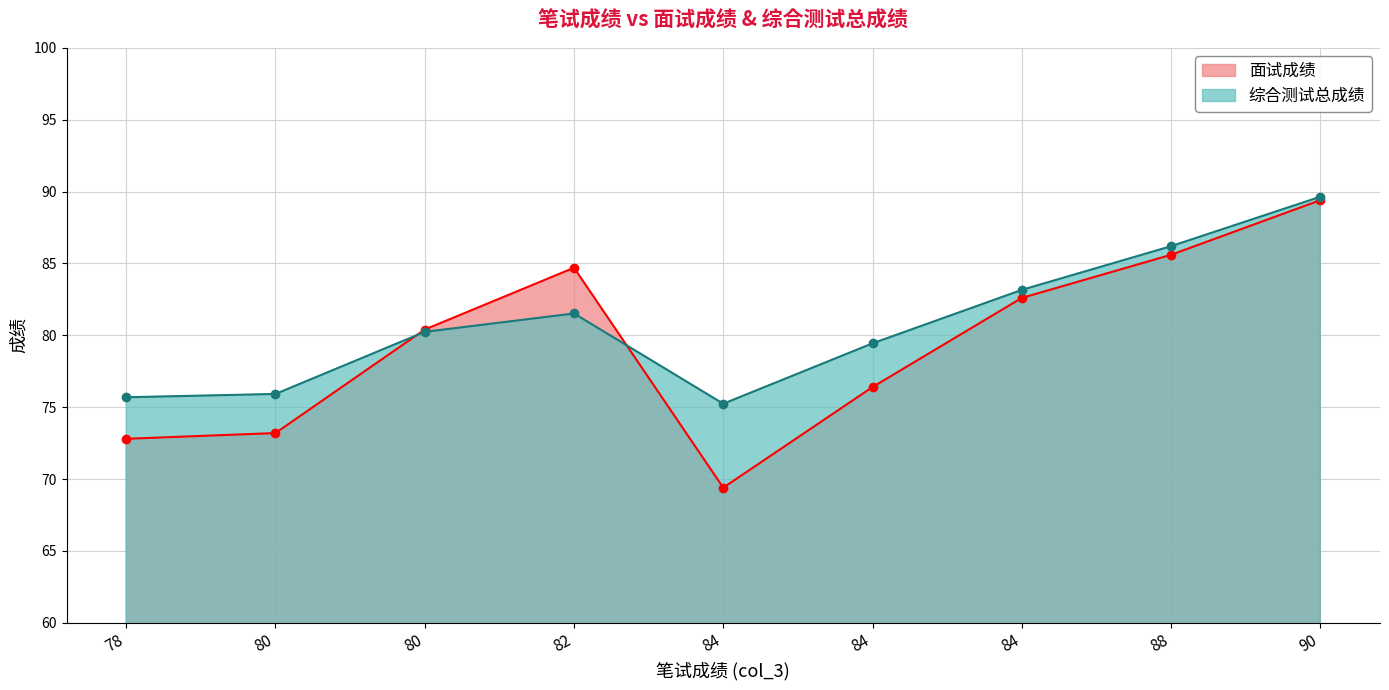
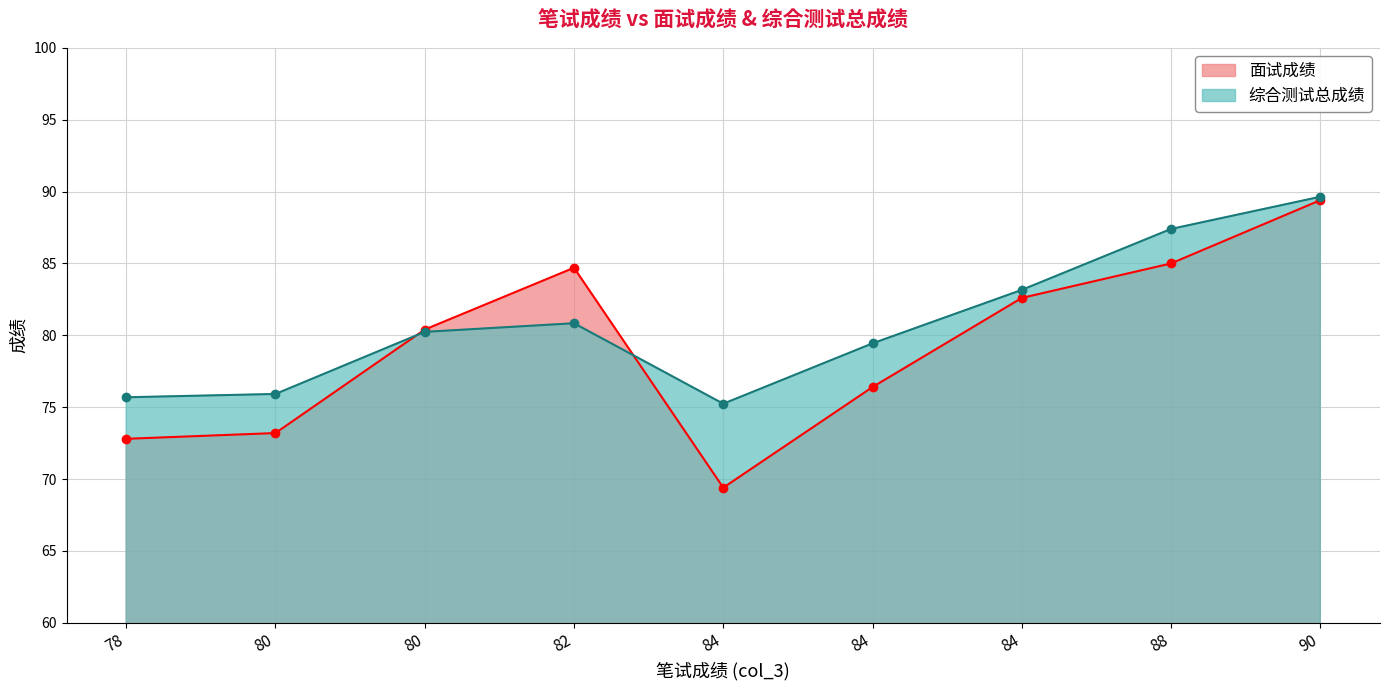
综合测试总成绩, 82: 81.5 -> 80.8
面试成绩, 88: 85.6 -> 85.0
综合测试总成绩, 88: 86.2 -> 87.4
